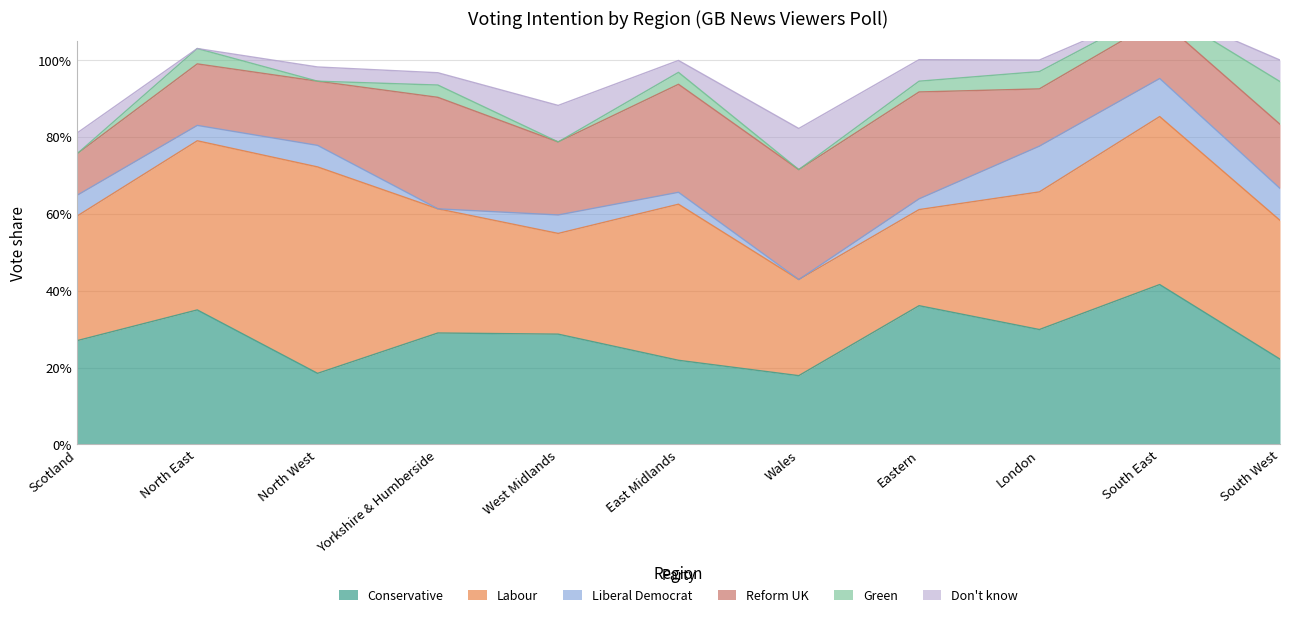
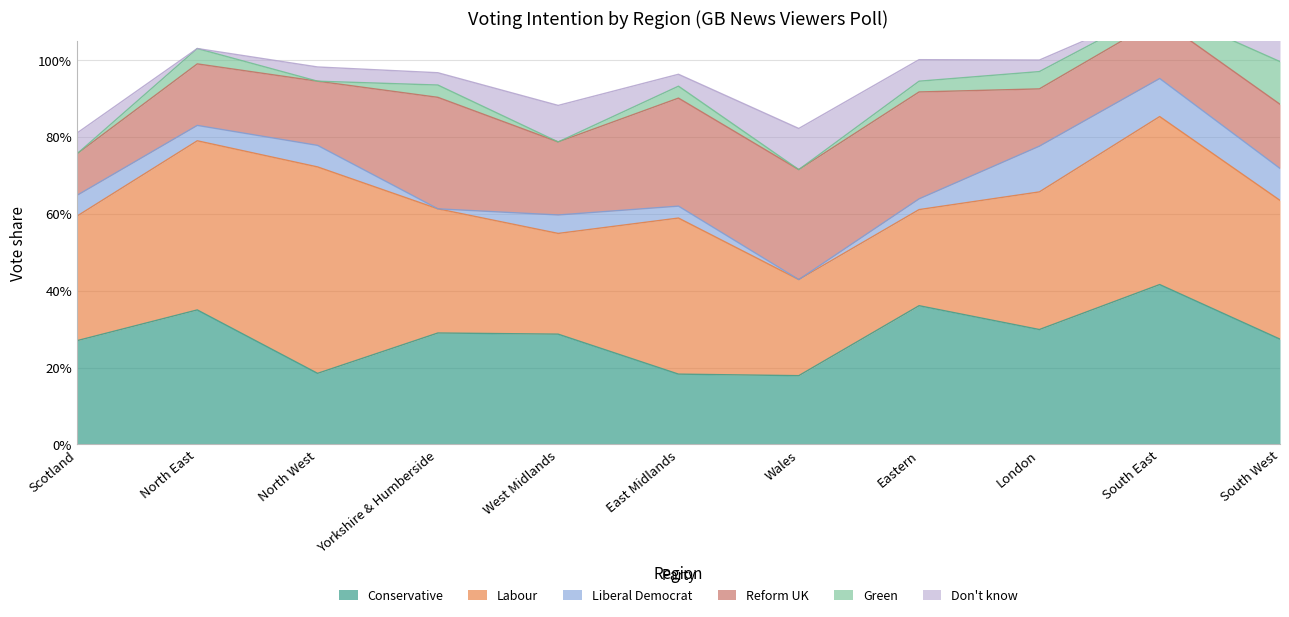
Conservative, East Midlands: 22% -> 18%
Conservative, South West: 22% -> 27%
